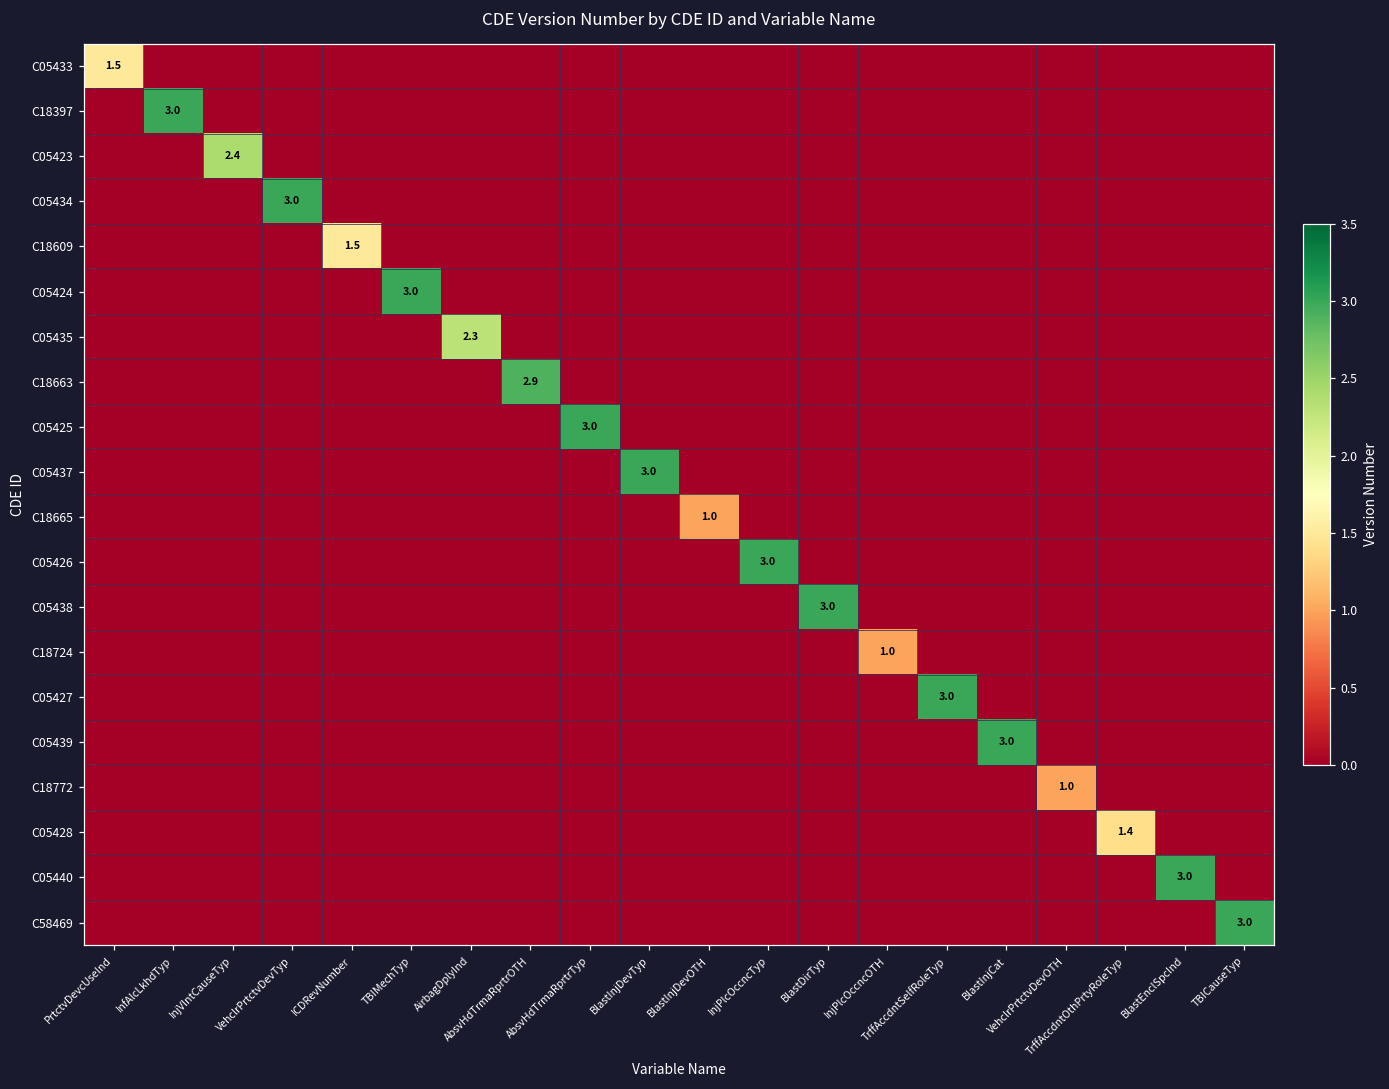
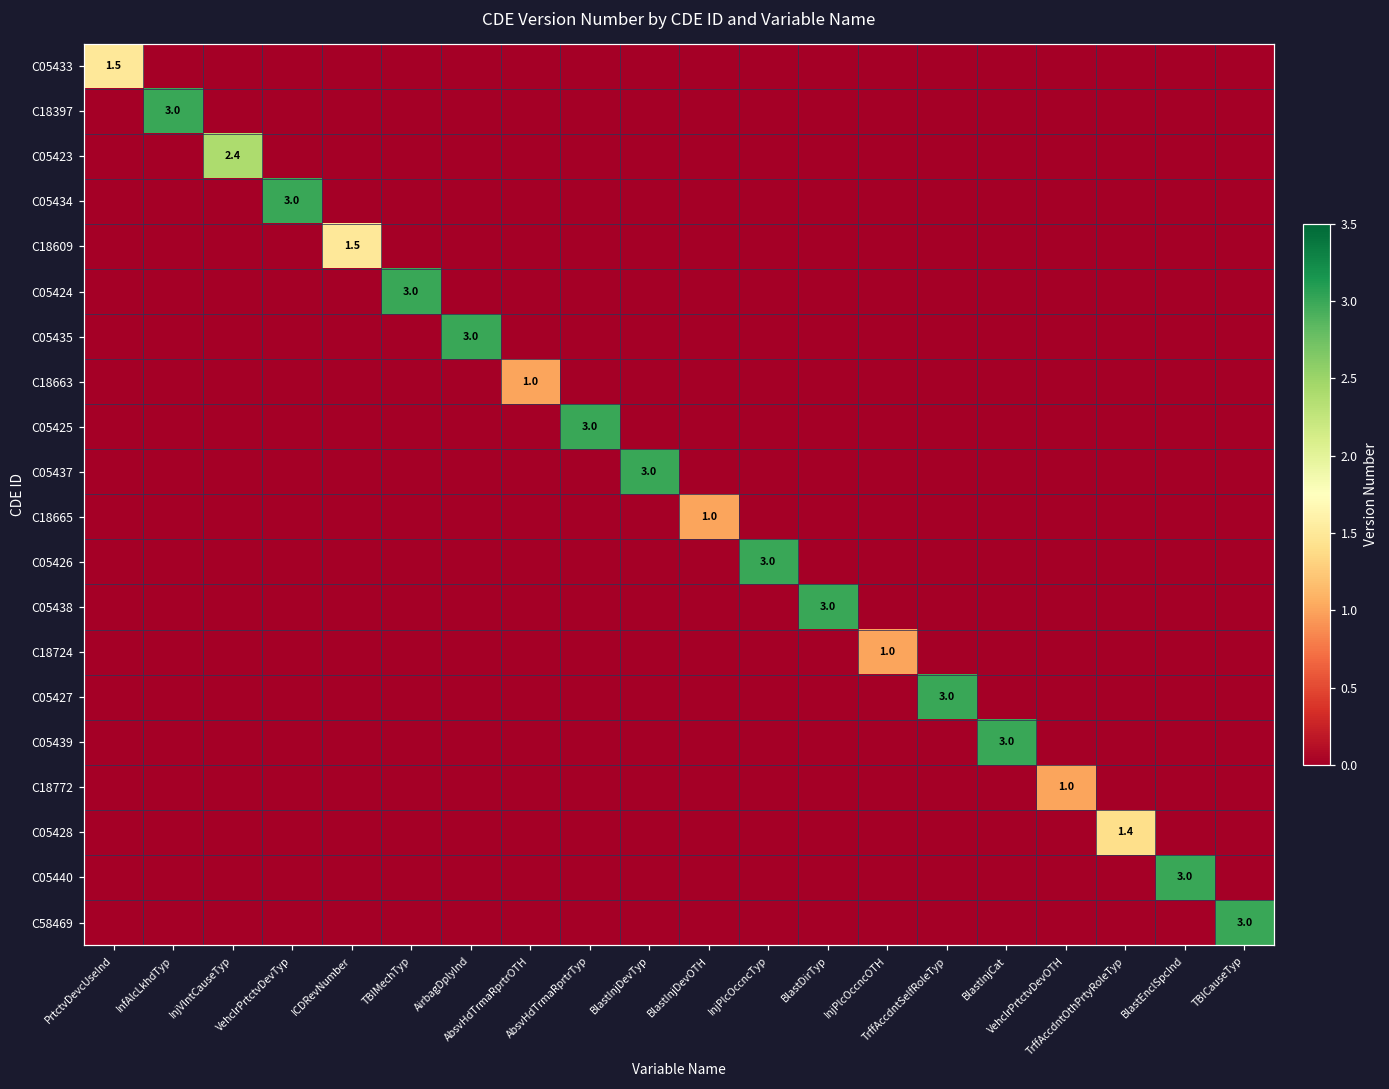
C05435, AirbagDplyInd: 2.3 -> 3.0
C18663, AbsvHdTrmaRprtrOTH: 2.9 -> 1.0
